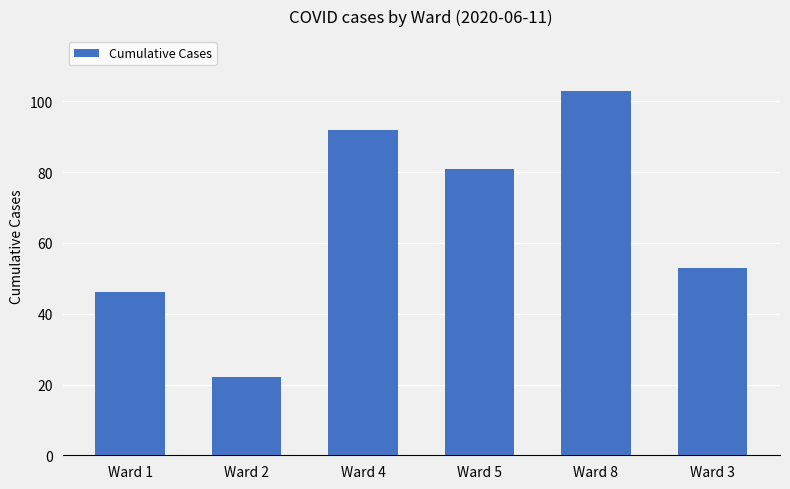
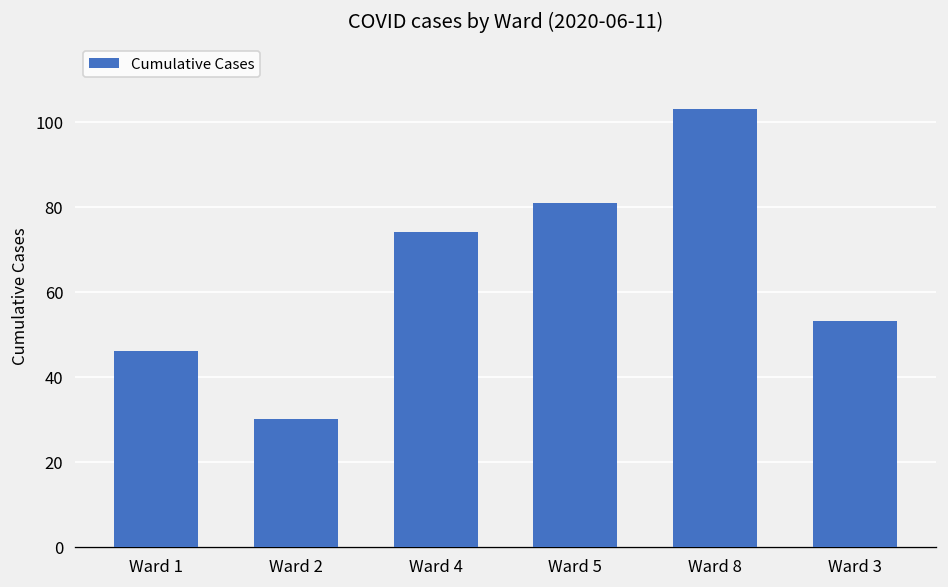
Ward 2: 22 -> 30
Ward 4: 92 -> 74
